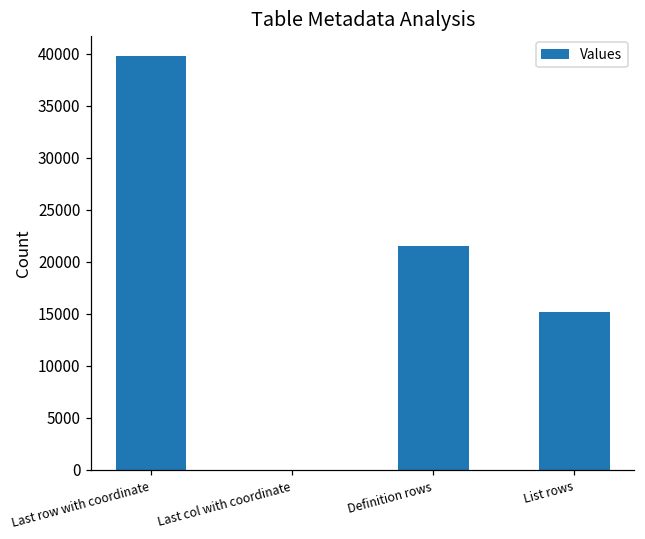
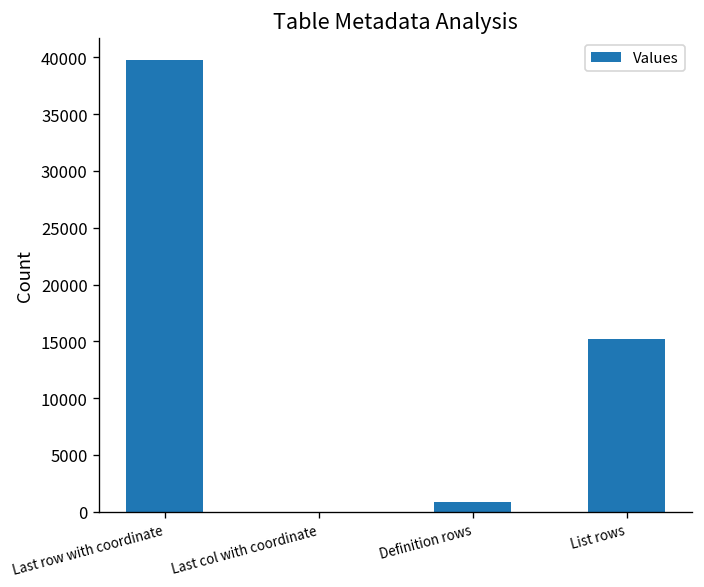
Definition rows: 22000 -> 1000
